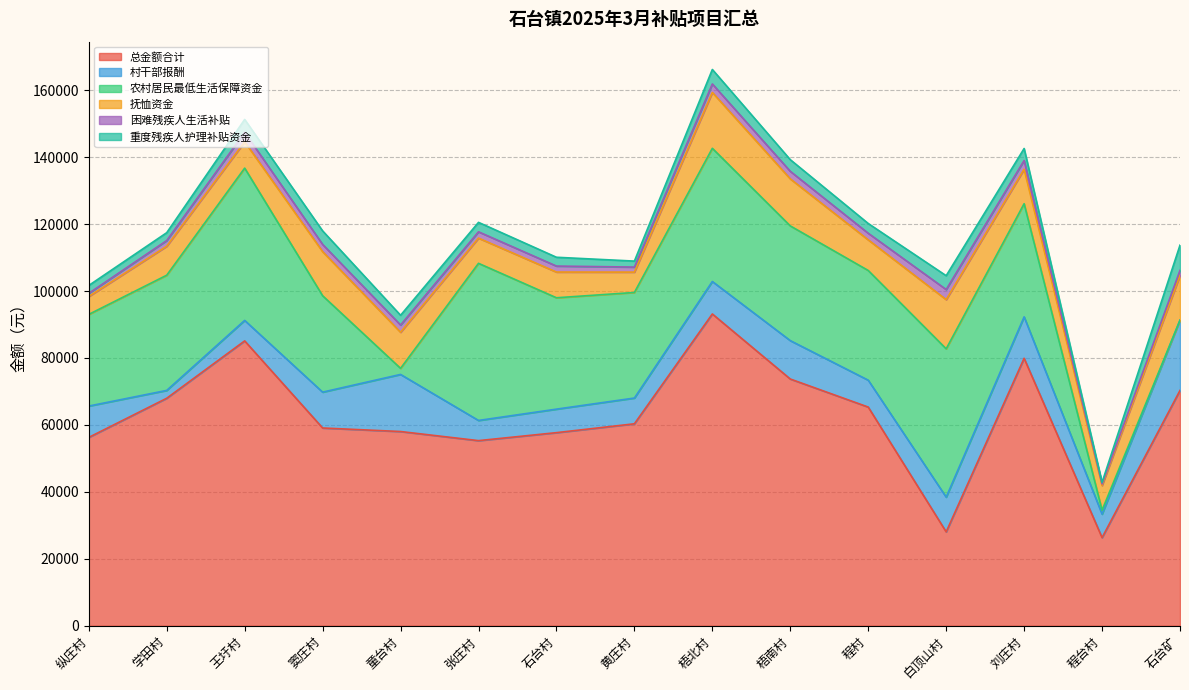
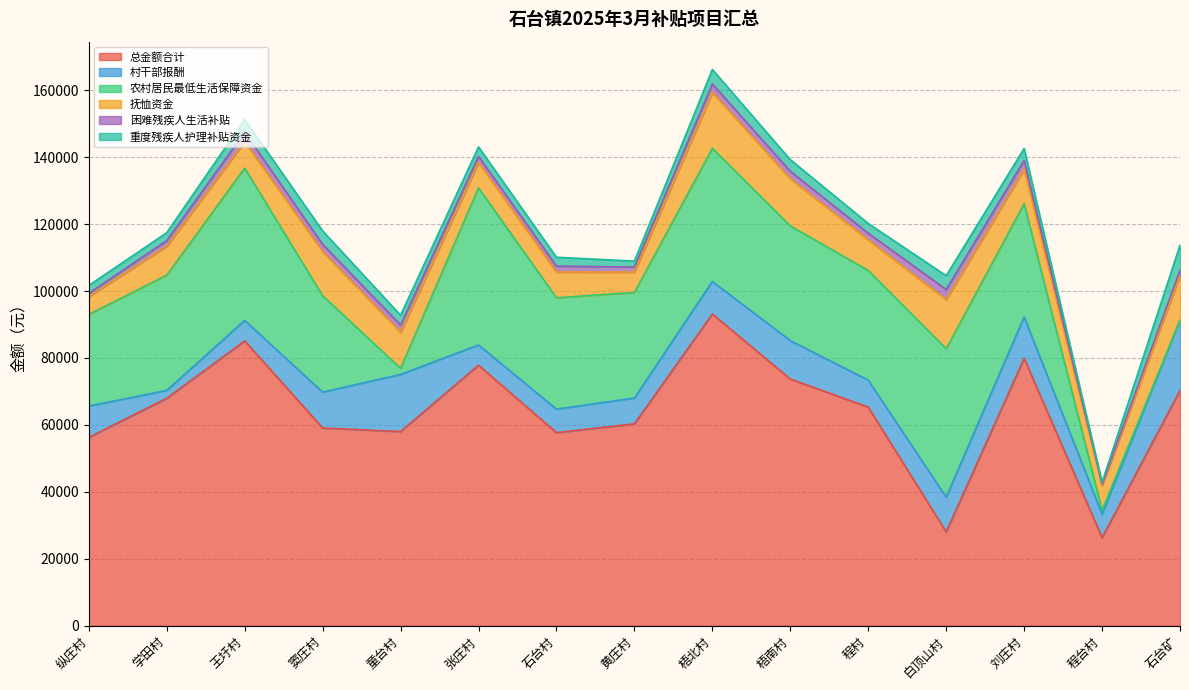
总金额合计, 张庄村: 55000 -> 78000
